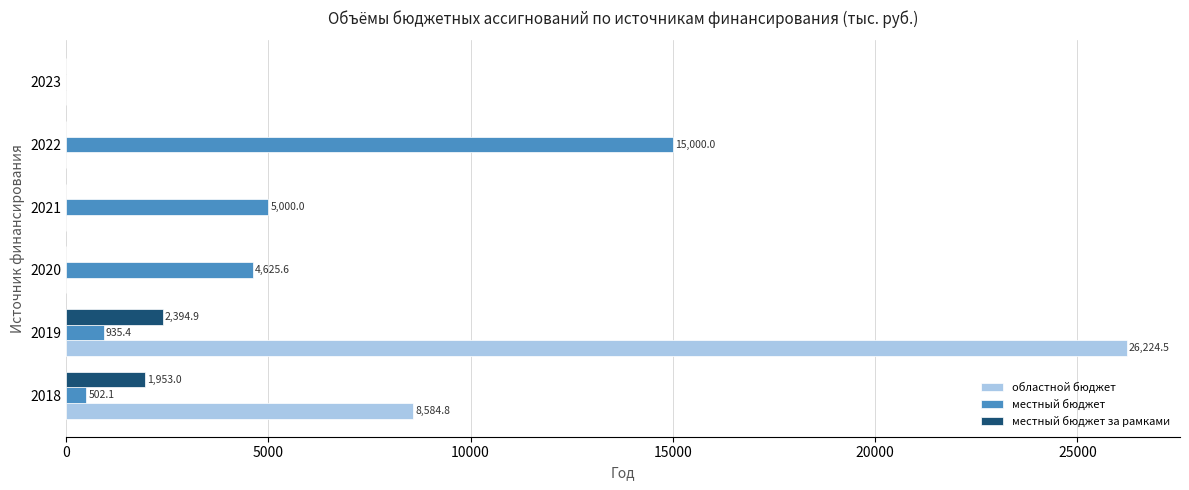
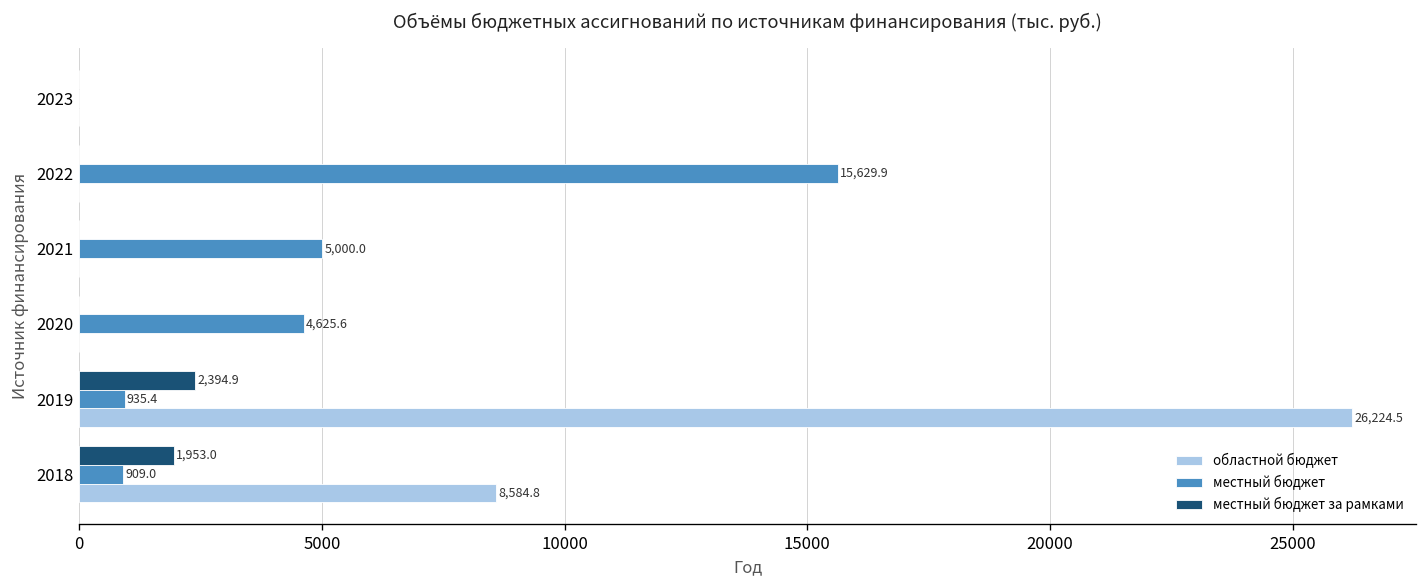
местный бюджет, 2022: 15,000.0 -> 15,629.9
местный бюджет, 2018: 502.1 -> 909.0
